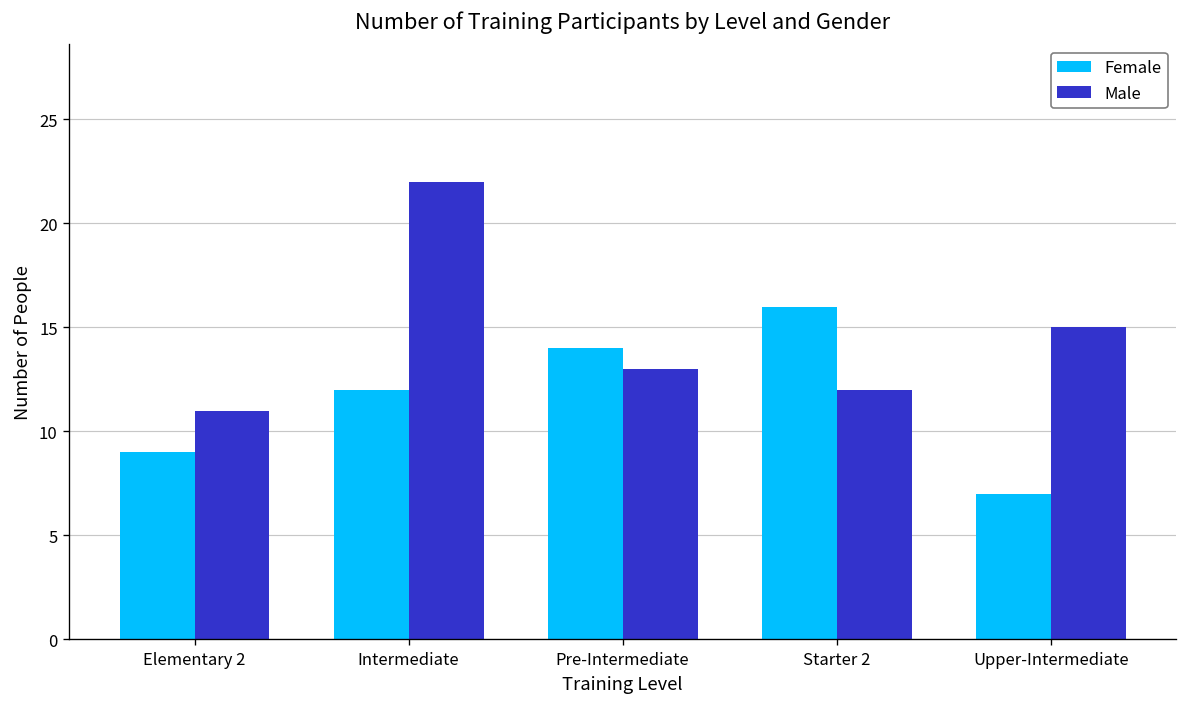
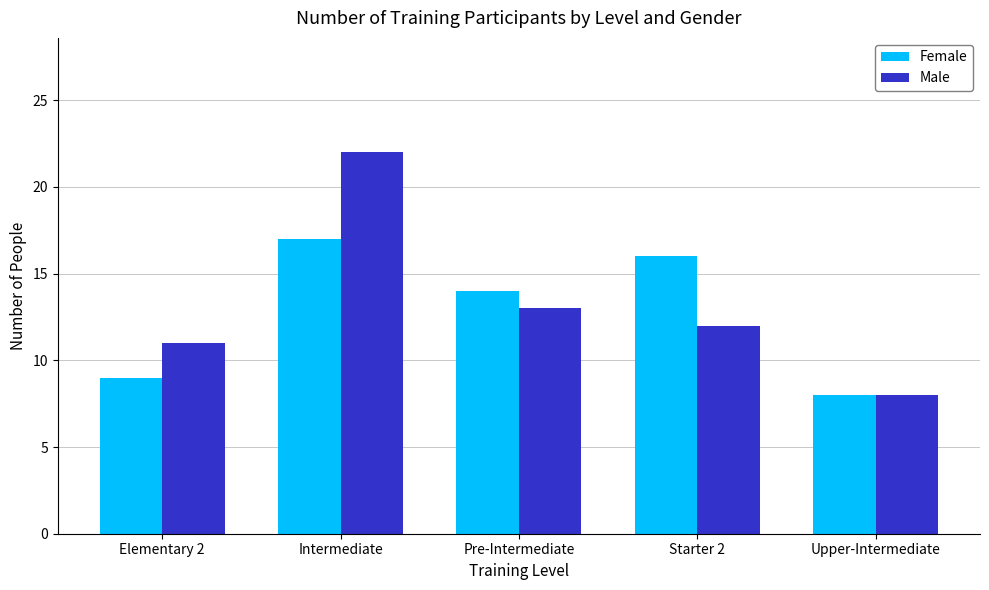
Female, Intermediate: 12 -> 17
Female, Upper-Intermediate: 7 -> 8
Male, Upper-Intermediate: 15 -> 8
